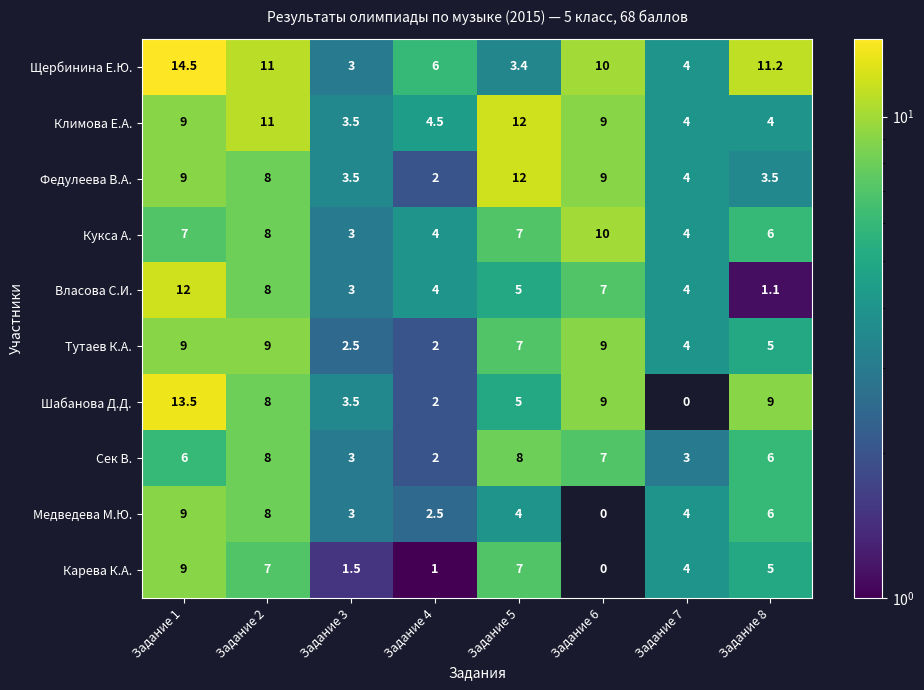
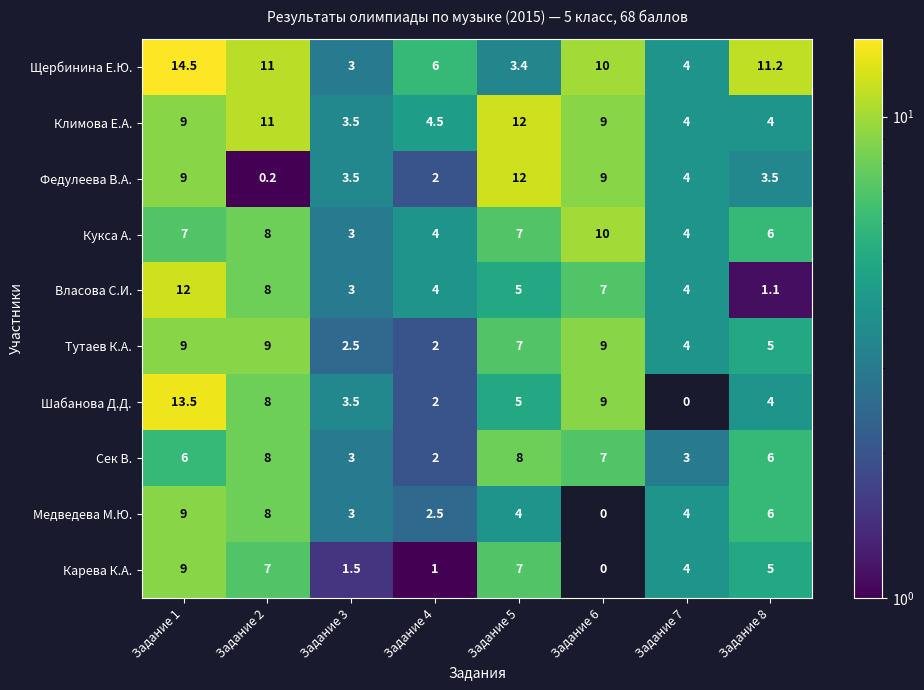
Федулеева В.А., Задание 2: 8 -> 0.2
Шабанова Д.Д., Задание 8: 9 -> 4
